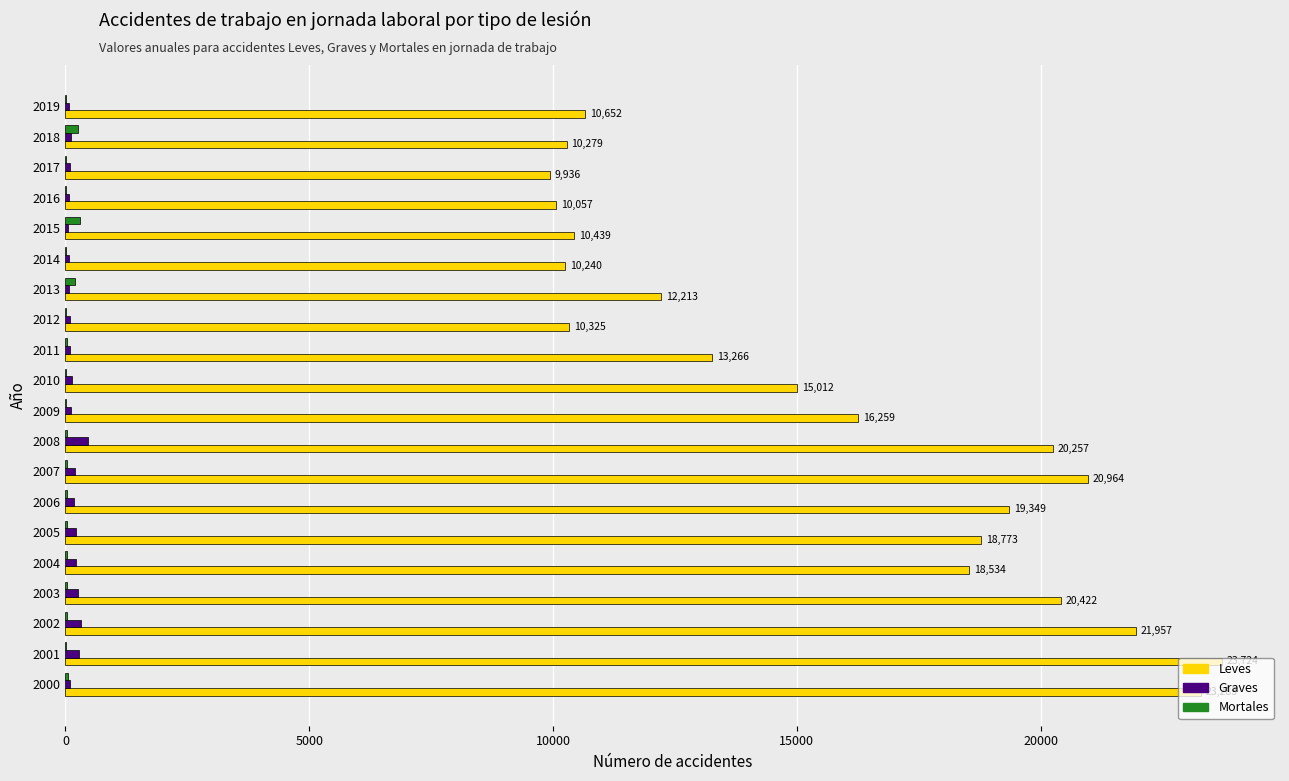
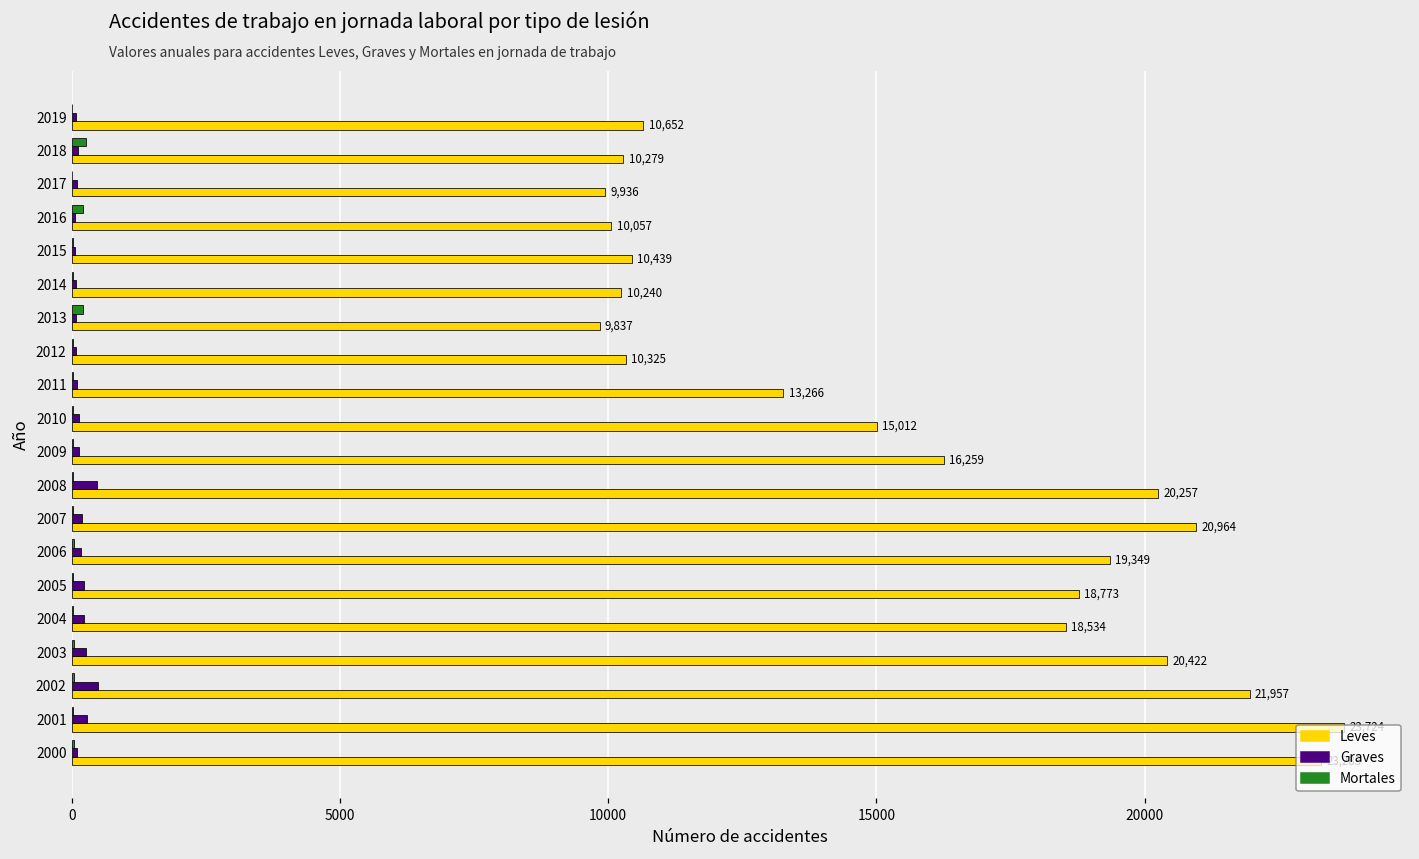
Mortales, 2016: 0 -> 200
Mortales, 2015: 300 -> 0
Leves, 2013: 12,213 -> 9,837
Graves, 2002: 300 -> 500
